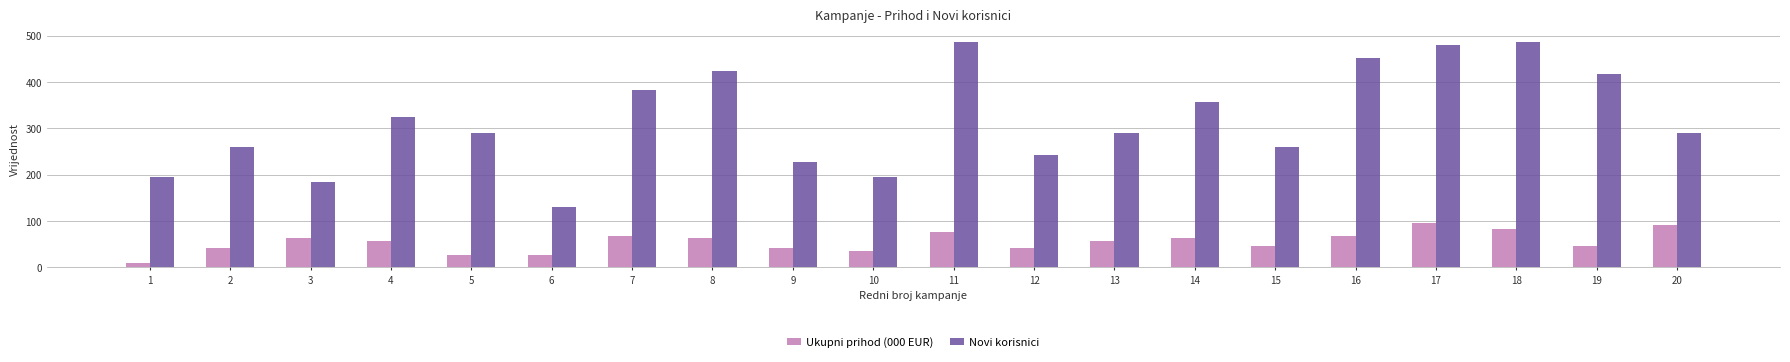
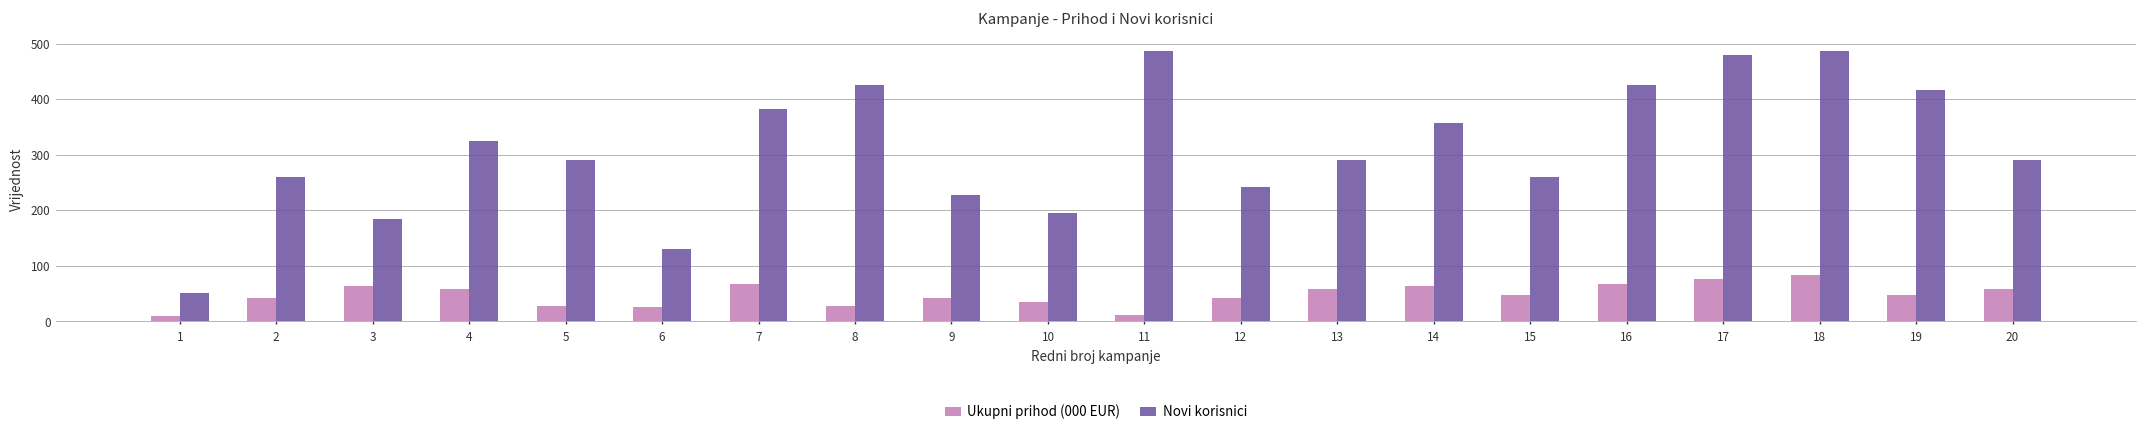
Novi korisnici, 1: 200 -> 50
Ukupni prihod (000 EUR), 8: 60 -> 30
Ukupni prihod (000 EUR), 11: 80 -> 10
Novi korisnici, 16: 450 -> 430
Ukupni prihod (000 EUR), 17: 100 -> 80
Ukupni prihod (000 EUR), 20: 90 -> 60
